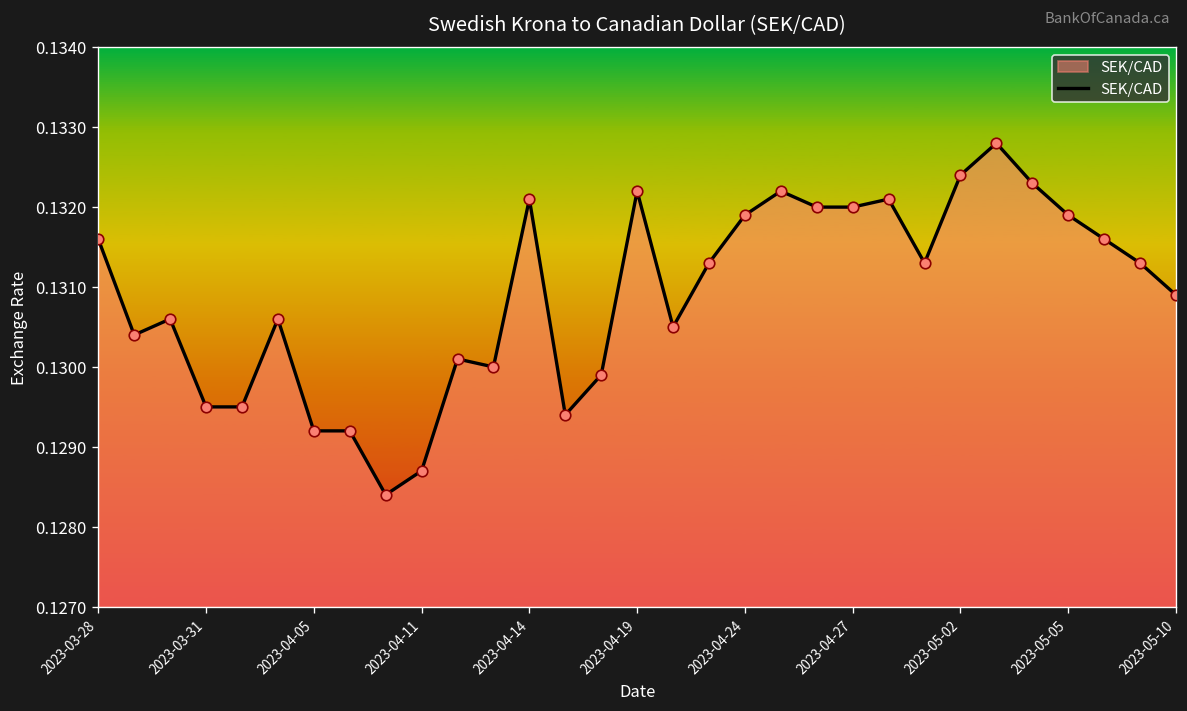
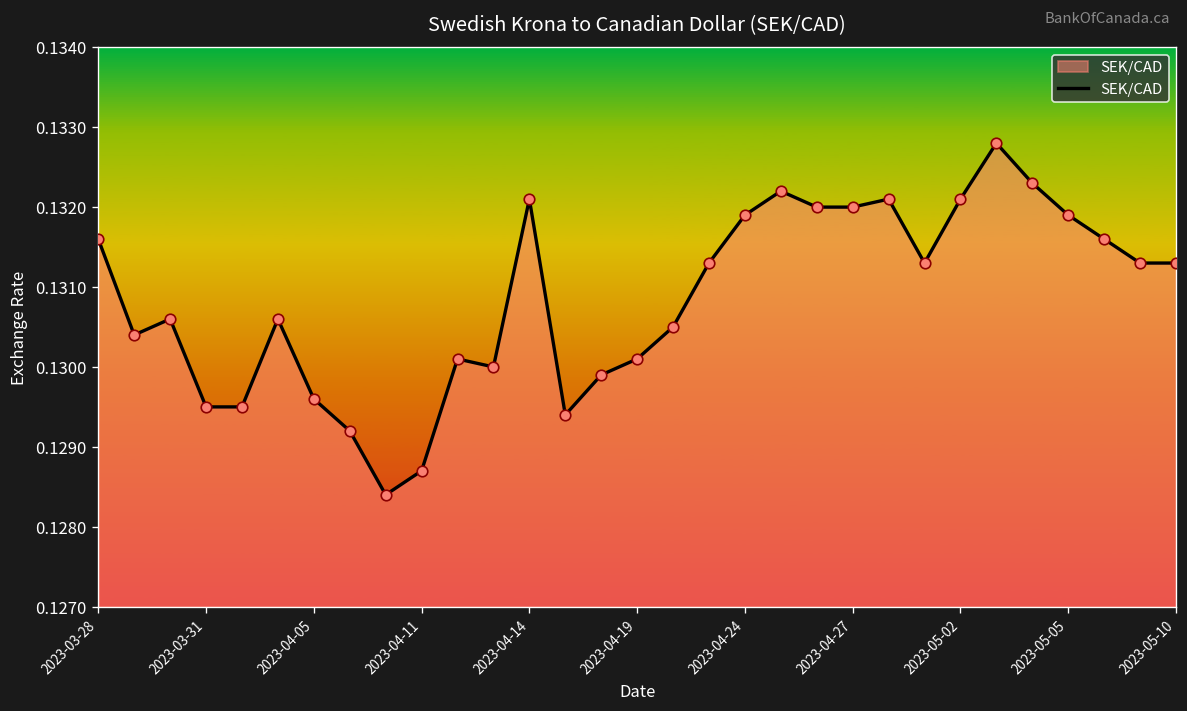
2023-04-05: 0.1292 -> 0.1296
2023-04-19: 0.1322 -> 0.1301
2023-05-02: 0.1324 -> 0.1321
2023-05-10: 0.1309 -> 0.1313
